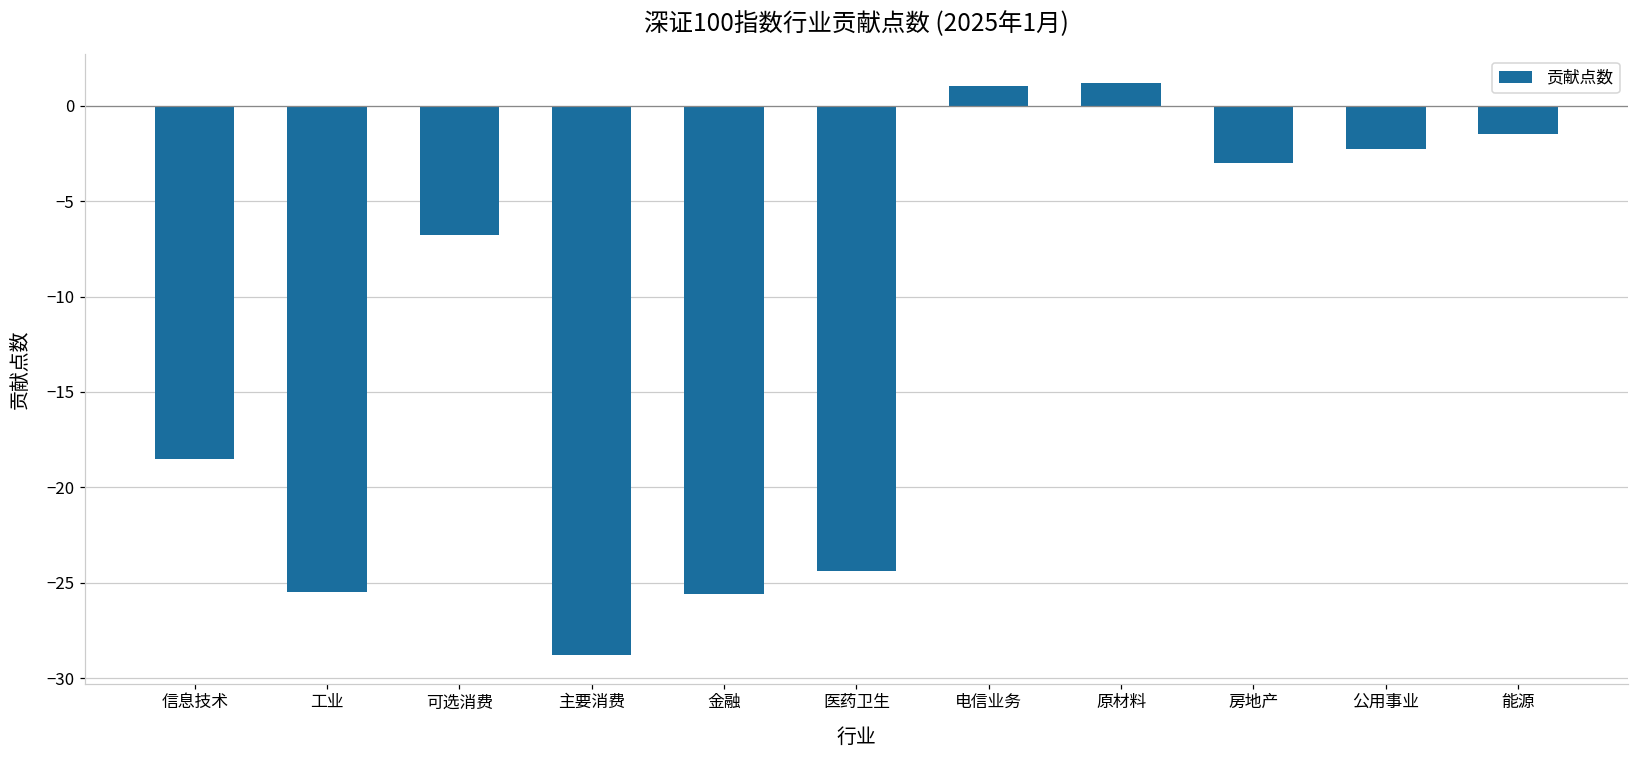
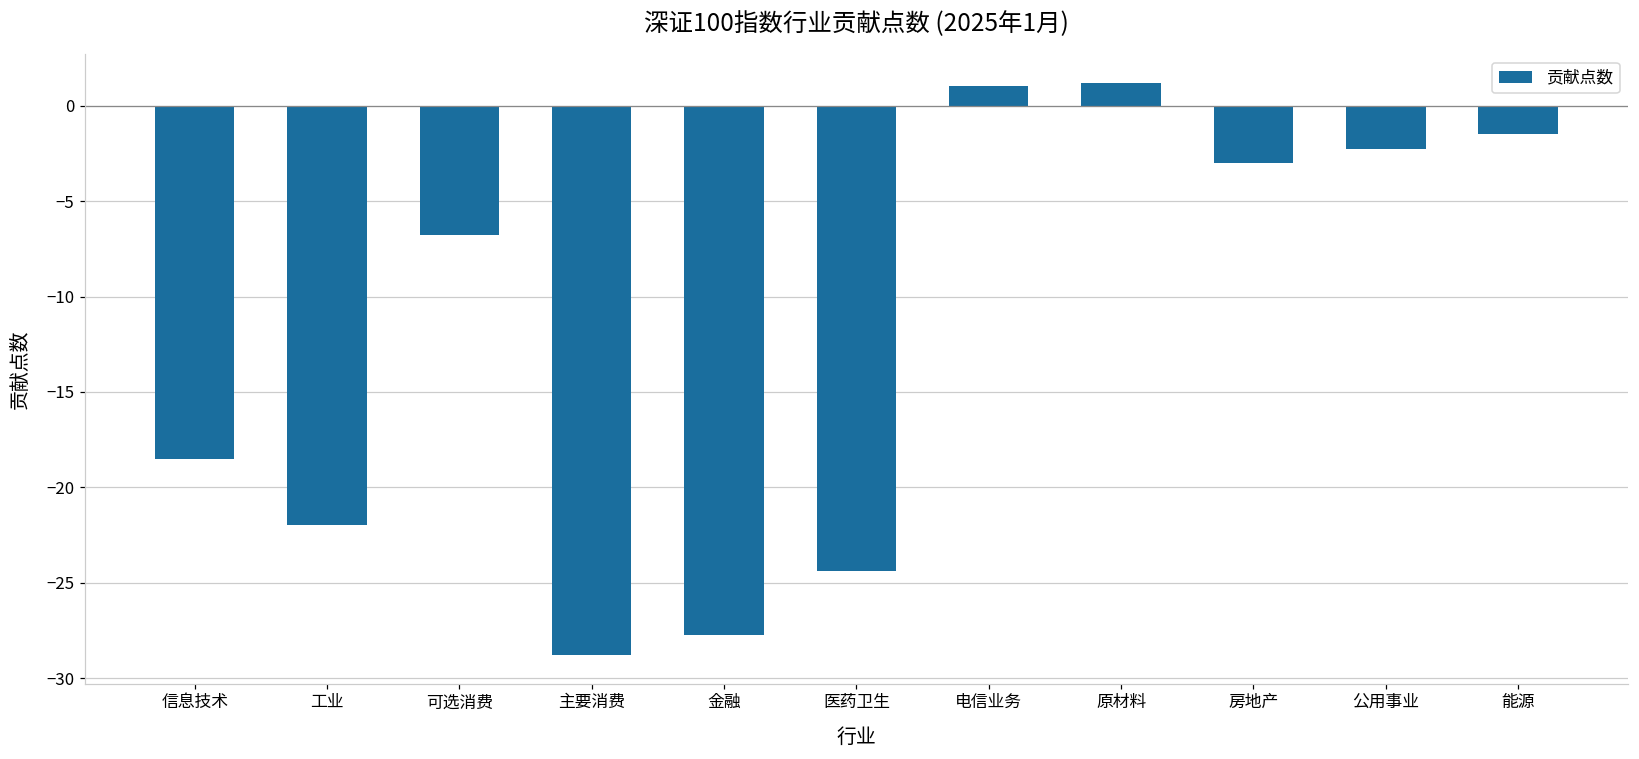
工业: -25.5 -> -22.0
金融: -25.6 -> -27.7
